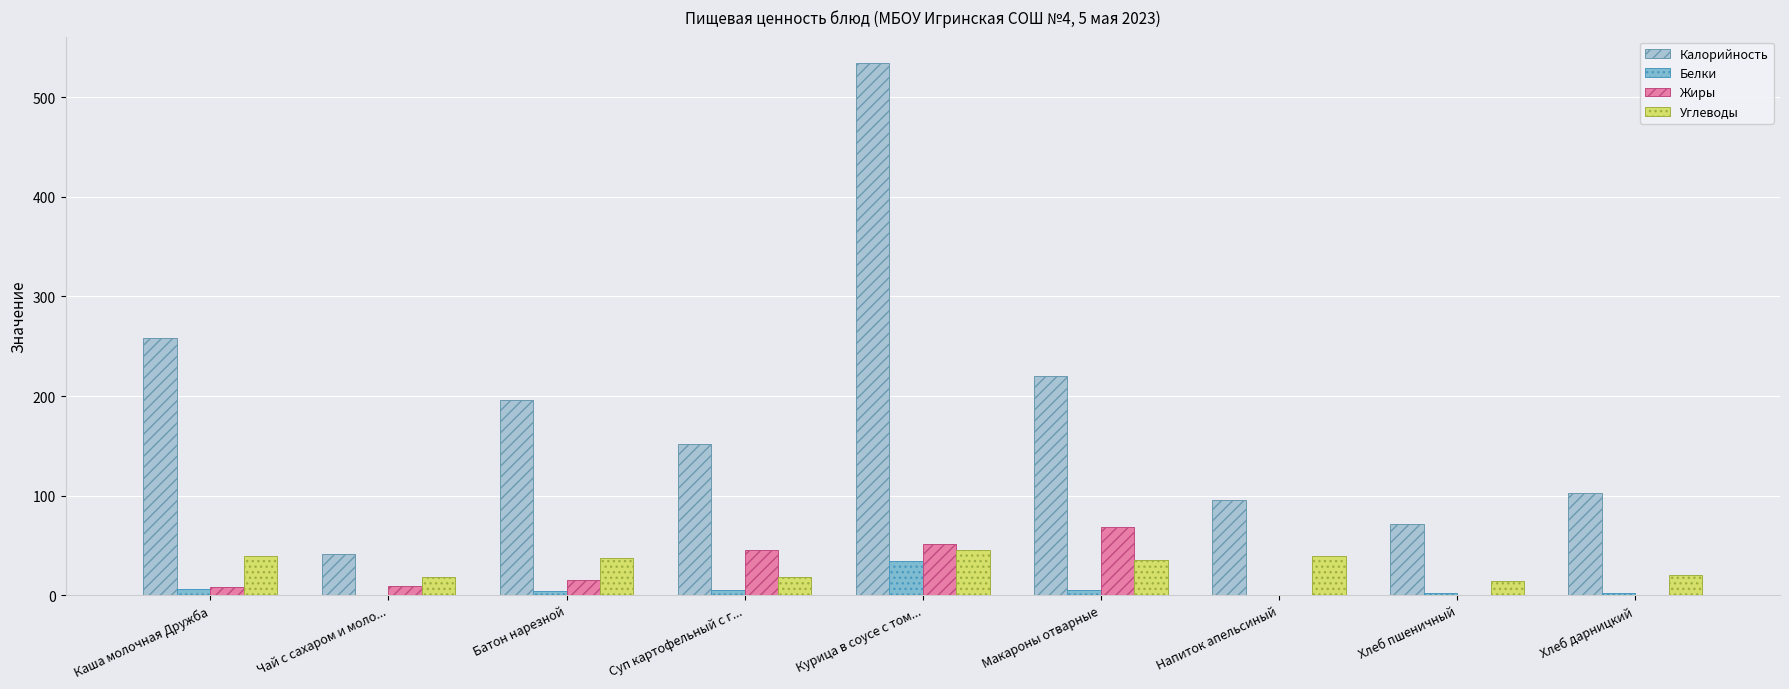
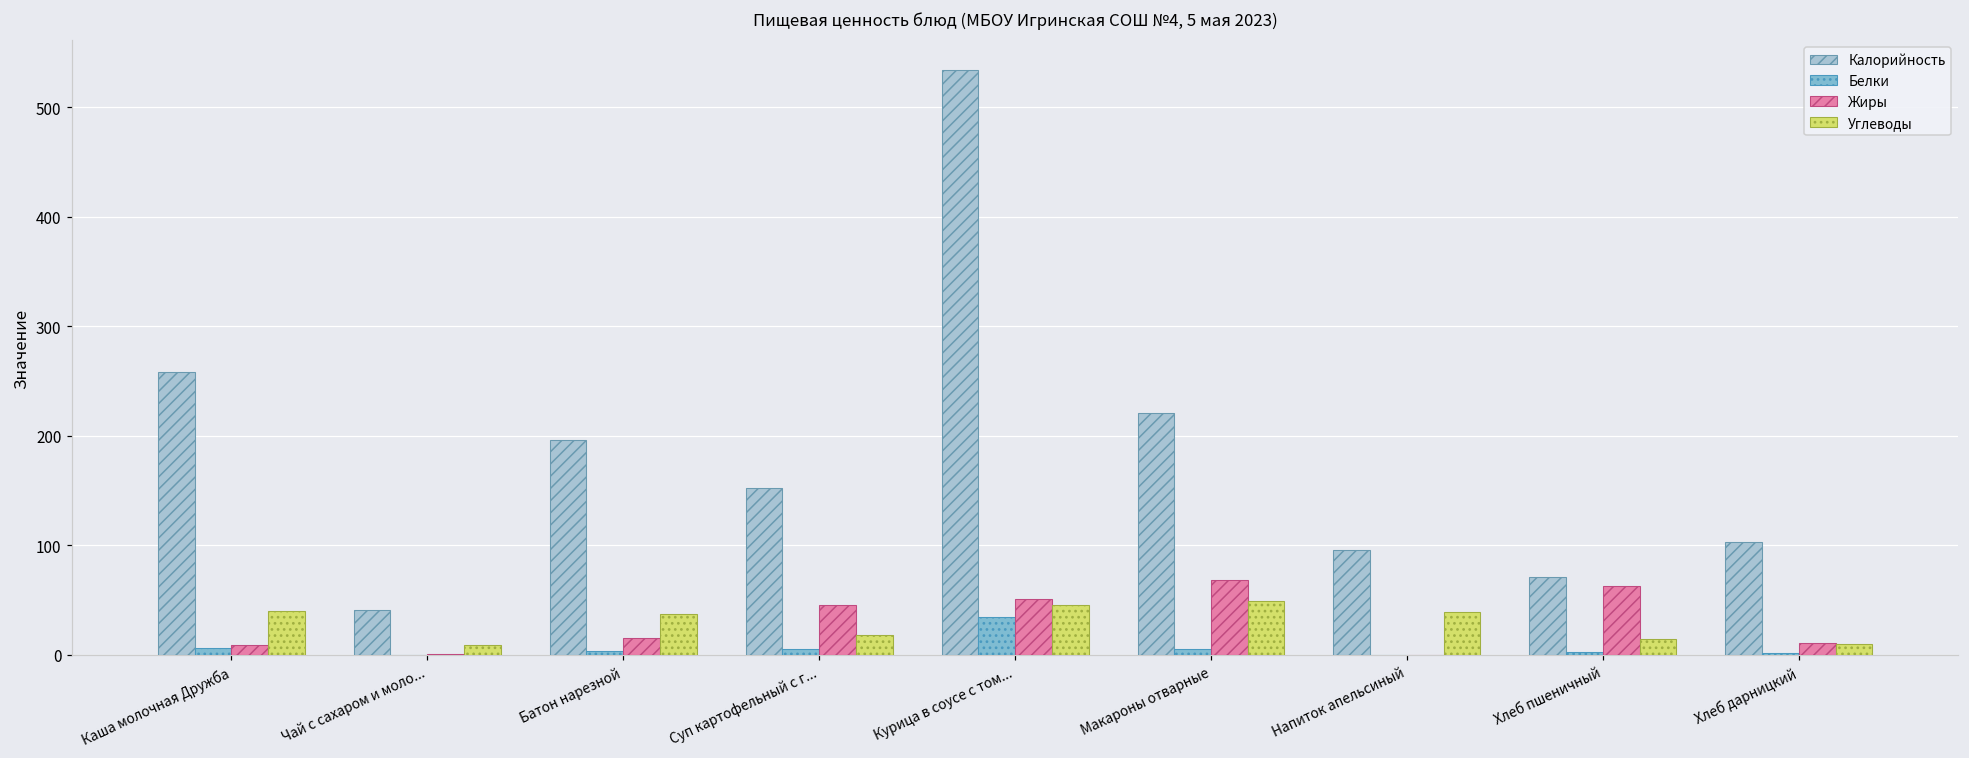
Жиры, Чай с сахаром и моло...: 10 -> 0
Углеводы, Чай с сахаром и моло...: 20 -> 10
Углеводы, Макароны отварные: 40 -> 50
Жиры, Хлеб пшеничный: 0 -> 60
Жиры, Хлеб дарницкий: 0 -> 10
Углеводы, Хлеб дарницкий: 20 -> 10
